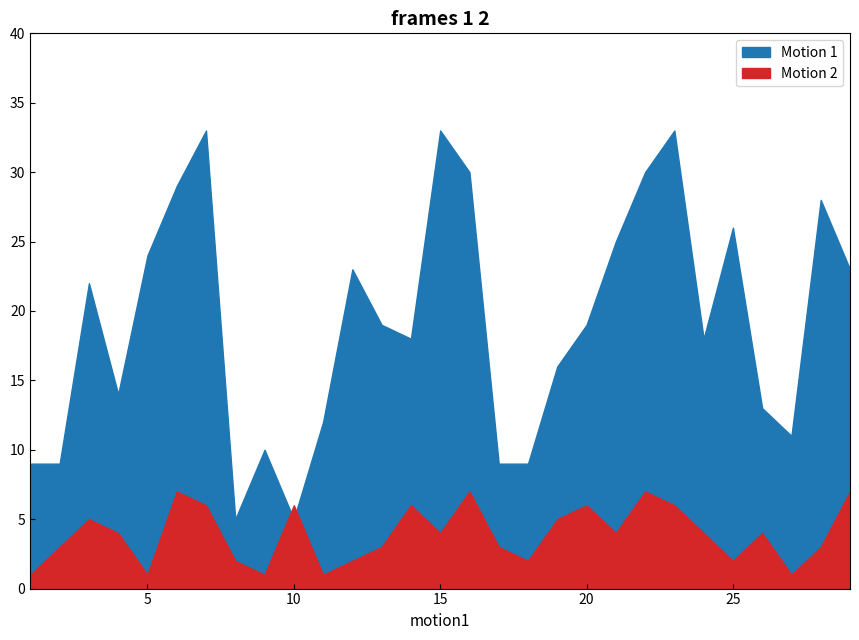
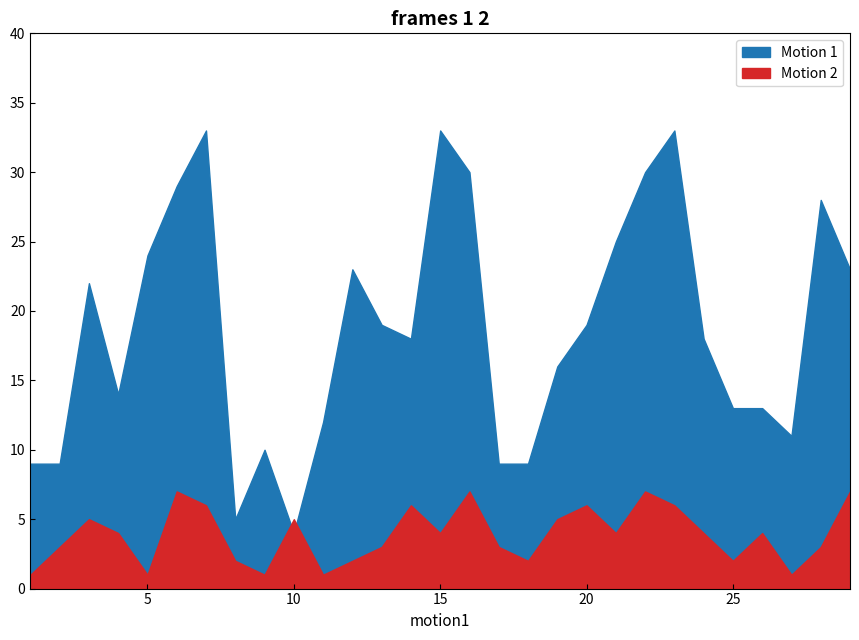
Motion 1, 10: 5 -> 4
Motion 2, 10: 6 -> 5
Motion 1, 25: 26 -> 13
